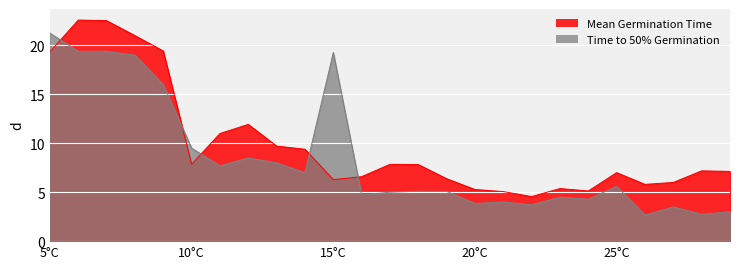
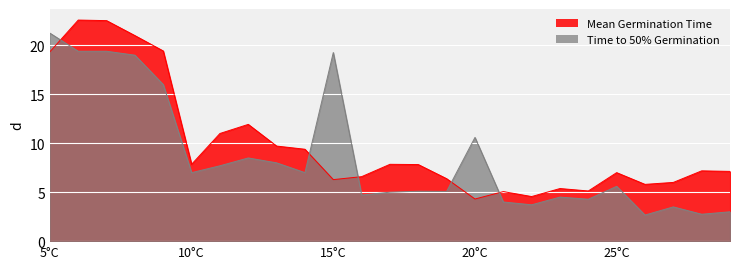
Time to 50% Germination, 10°C: 10 -> 7
Mean Germination Time, 20°C: 5 -> 4
Time to 50% Germination, 20°C: 4 -> 11
